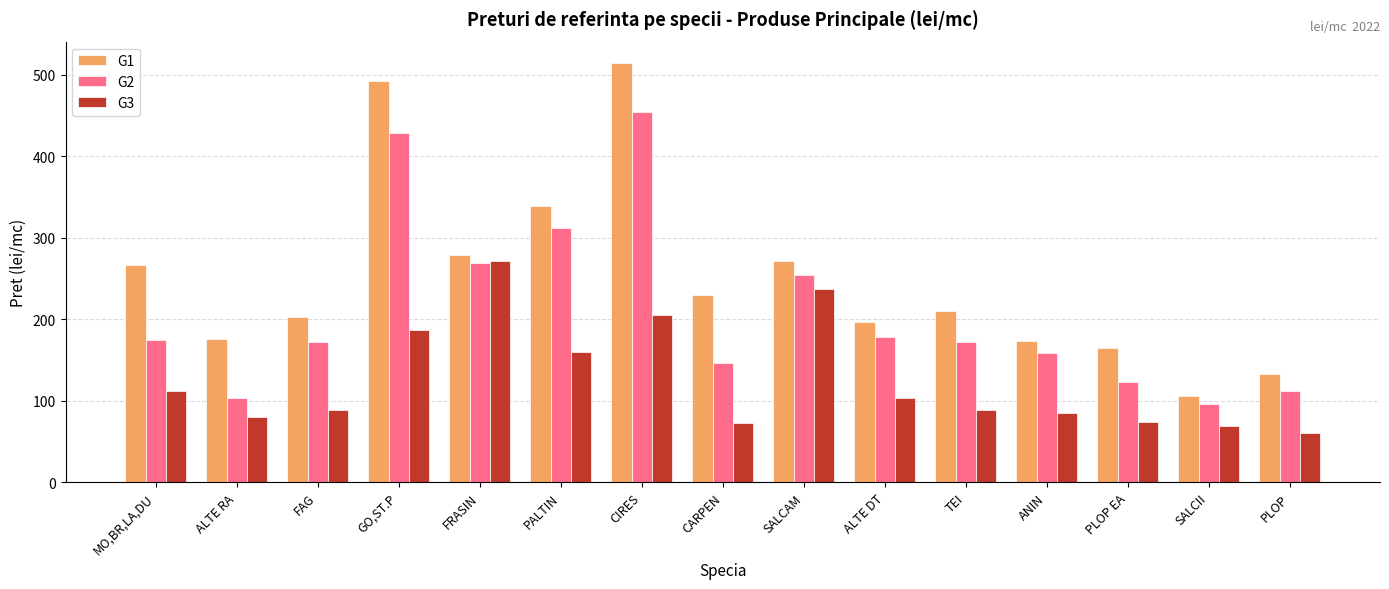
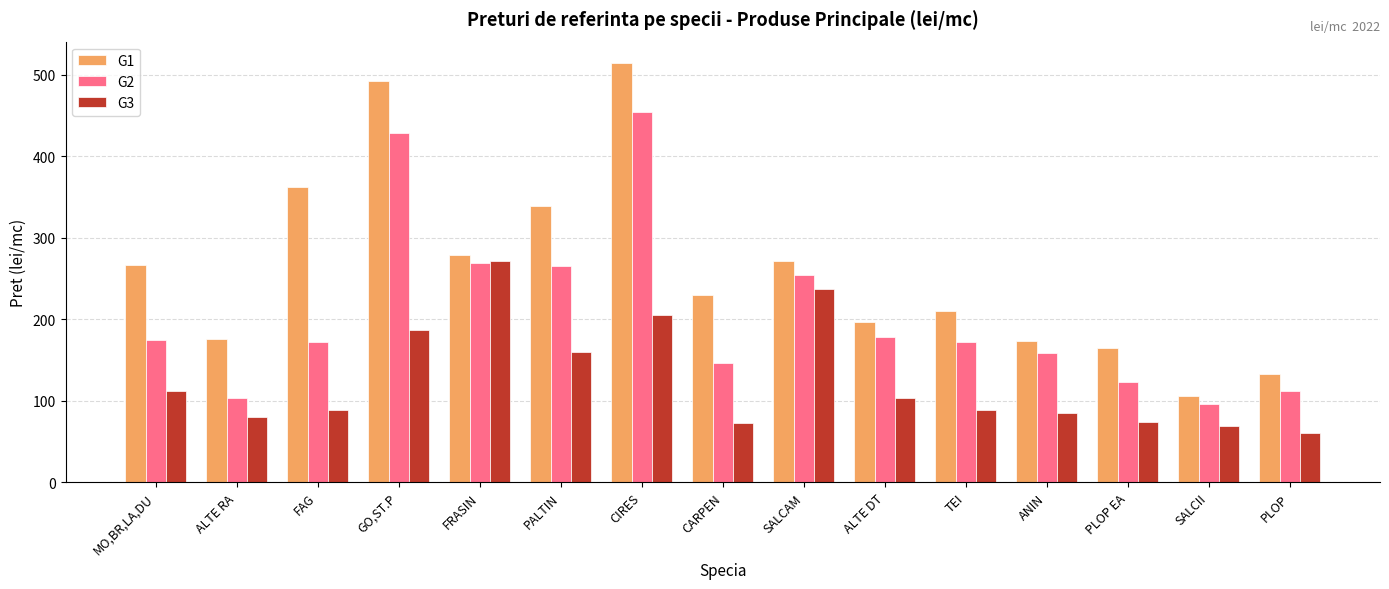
G1, FAG: 200 -> 360
G2, PALTIN: 310 -> 270
